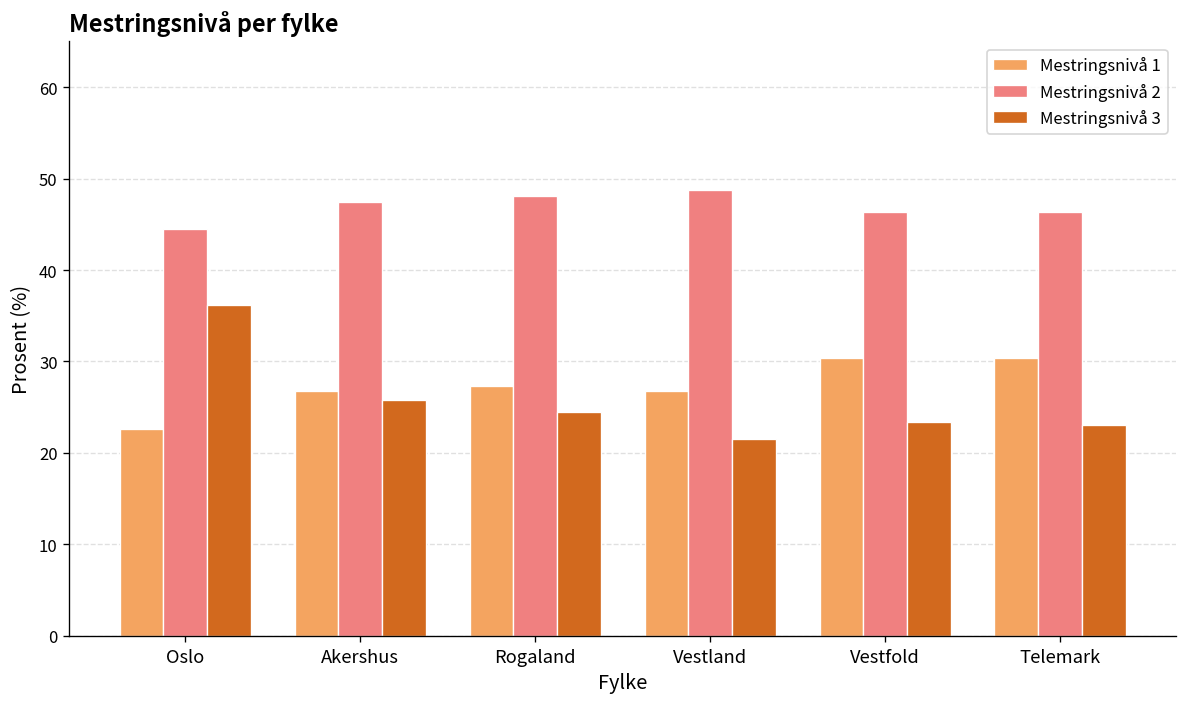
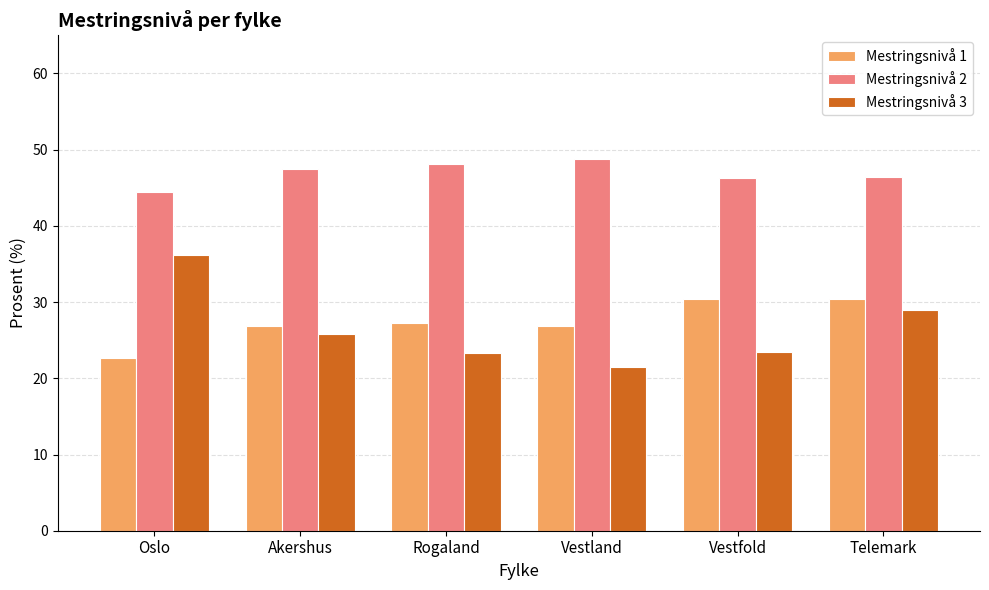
Mestringsnivå 3, Rogaland: 25 -> 23
Mestringsnivå 3, Telemark: 23 -> 29
